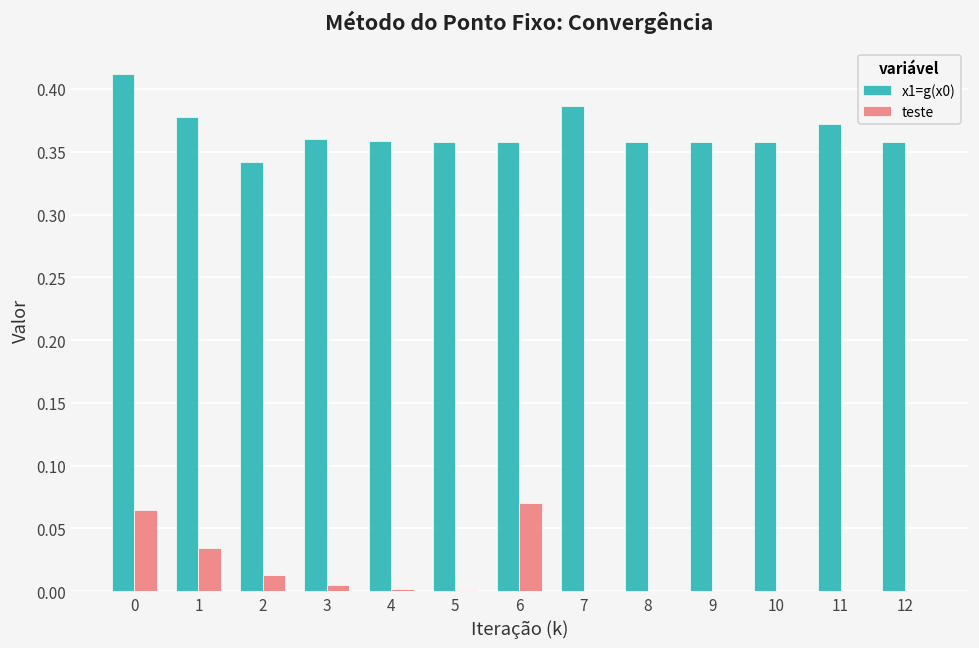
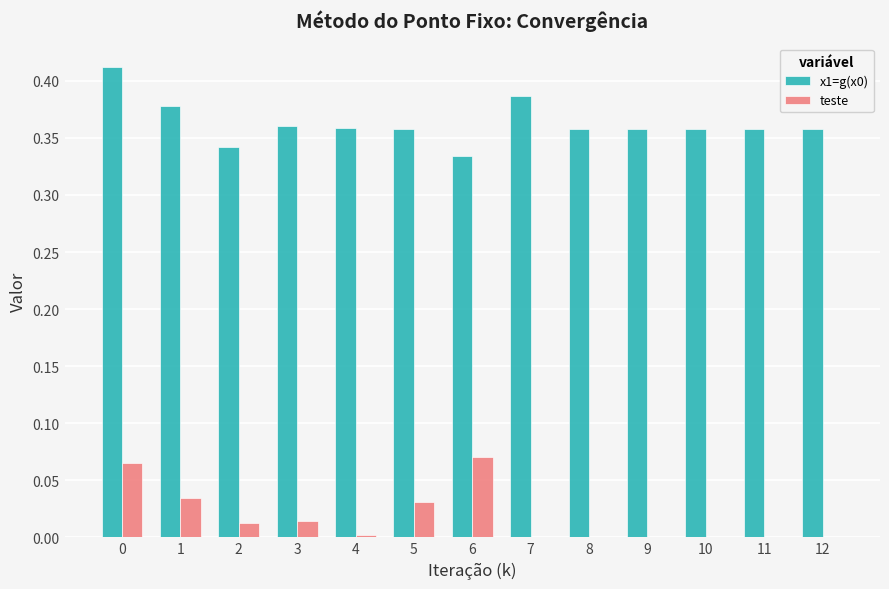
teste, 3: 0.005 -> 0.015
teste, 5: 0.001 -> 0.031
x1=g(x0), 6: 0.358 -> 0.334
x1=g(x0), 11: 0.372 -> 0.357
